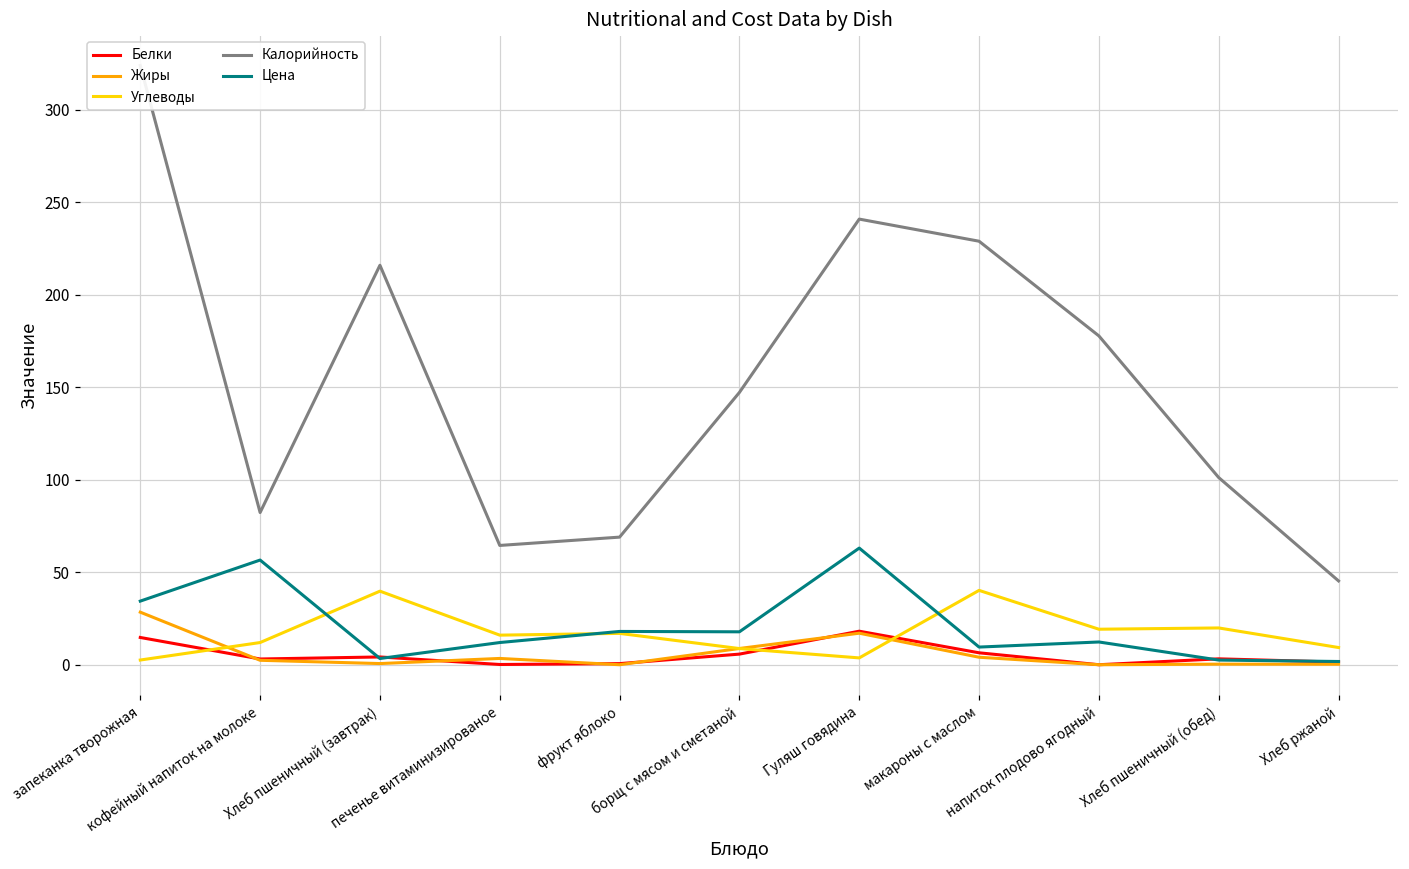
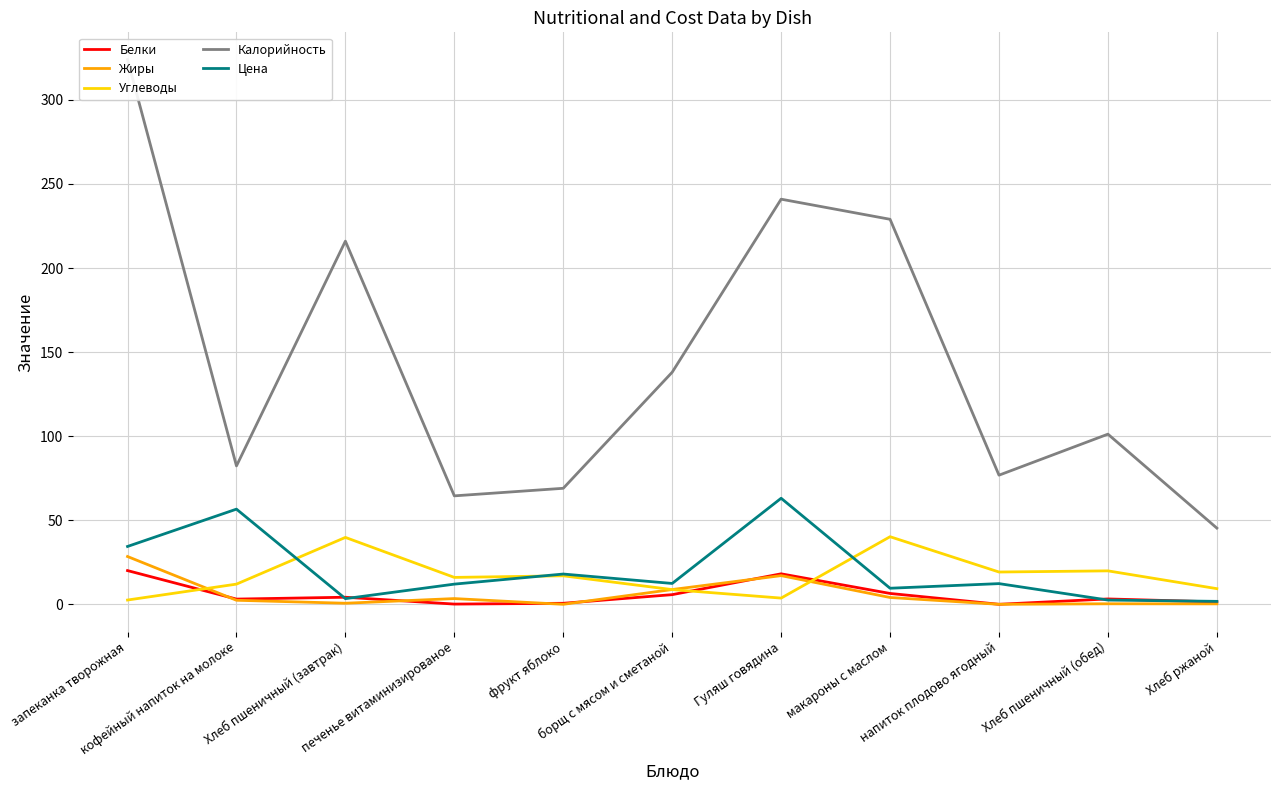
Белки, запеканка творожная: 15 -> 20
Калорийность, борщ с мясом и сметаной: 147 -> 138
Цена, борщ с мясом и сметаной: 18 -> 12
Калорийность, напиток плодово ягодный: 178 -> 77
